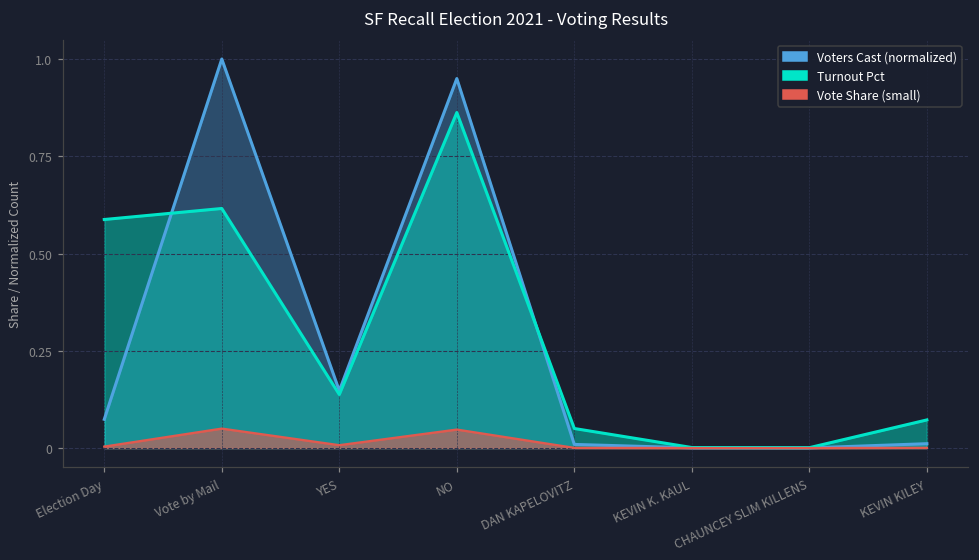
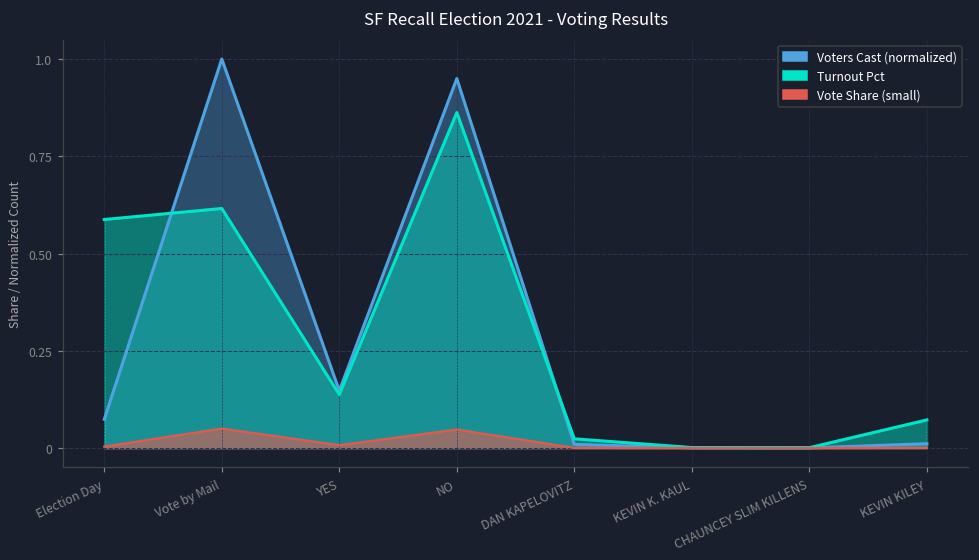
Turnout Pct, DAN KAPELOVITZ: 0.05 -> 0.02
